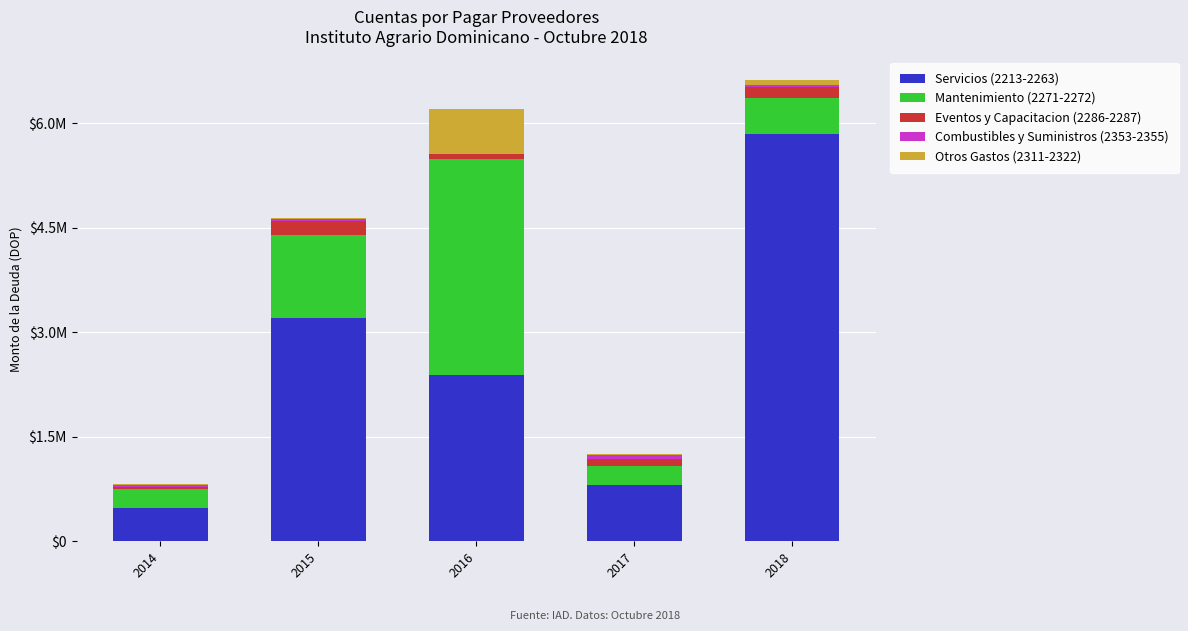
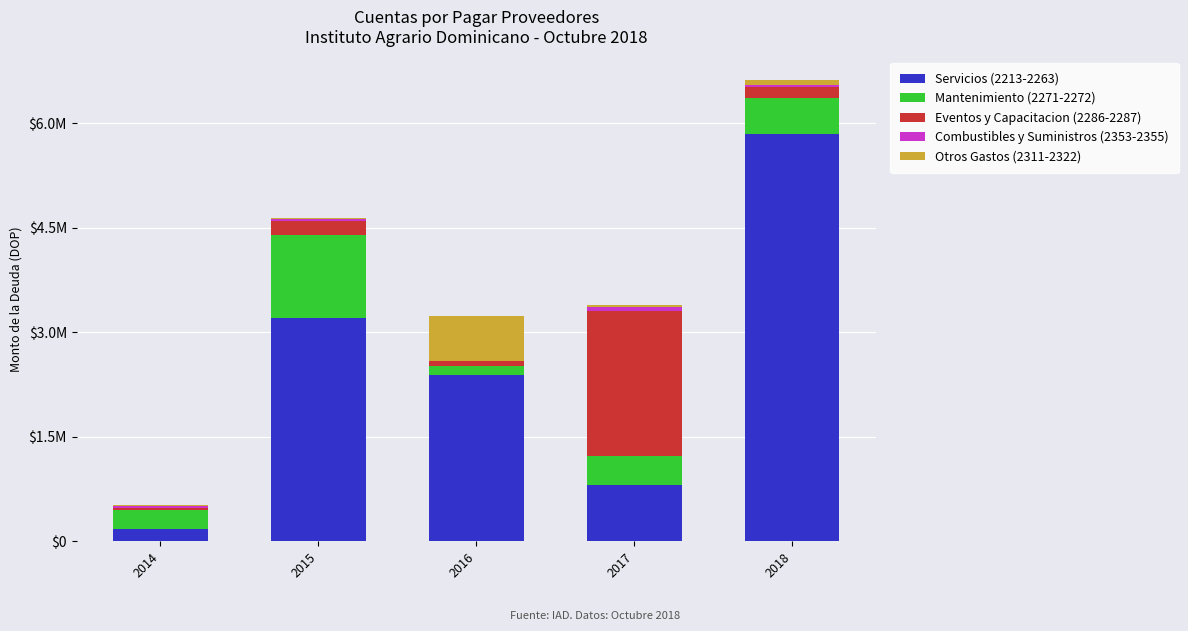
Servicios (2213-2263), 2014: $500000 -> $200000
Mantenimiento (2271-2272), 2016: $3100000 -> $100000
Mantenimiento (2271-2272), 2017: $300000 -> $400000
Eventos y Capacitacion (2286-2287), 2017: $100000 -> $2100000
